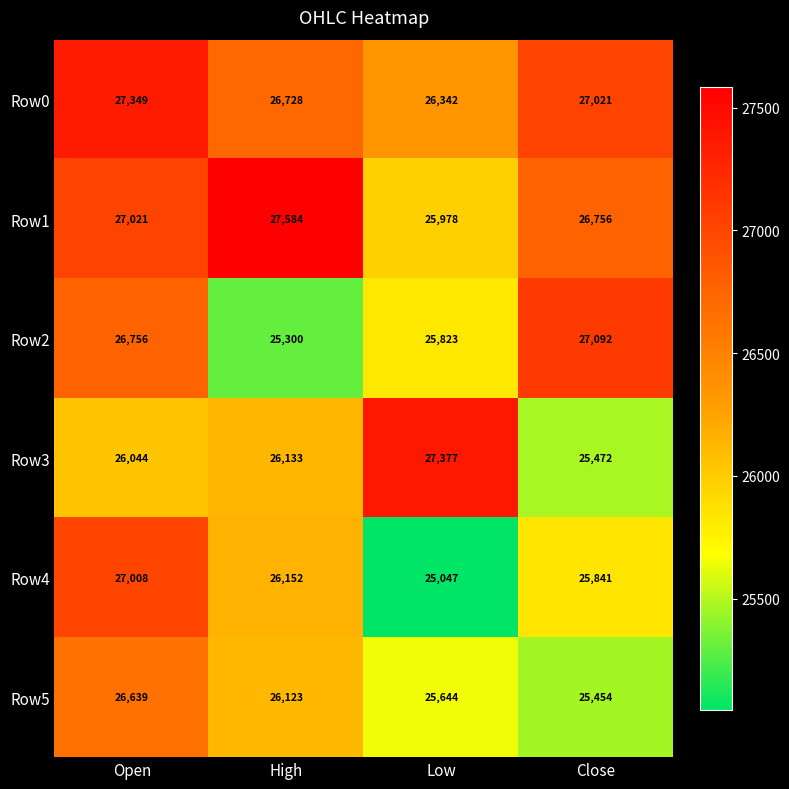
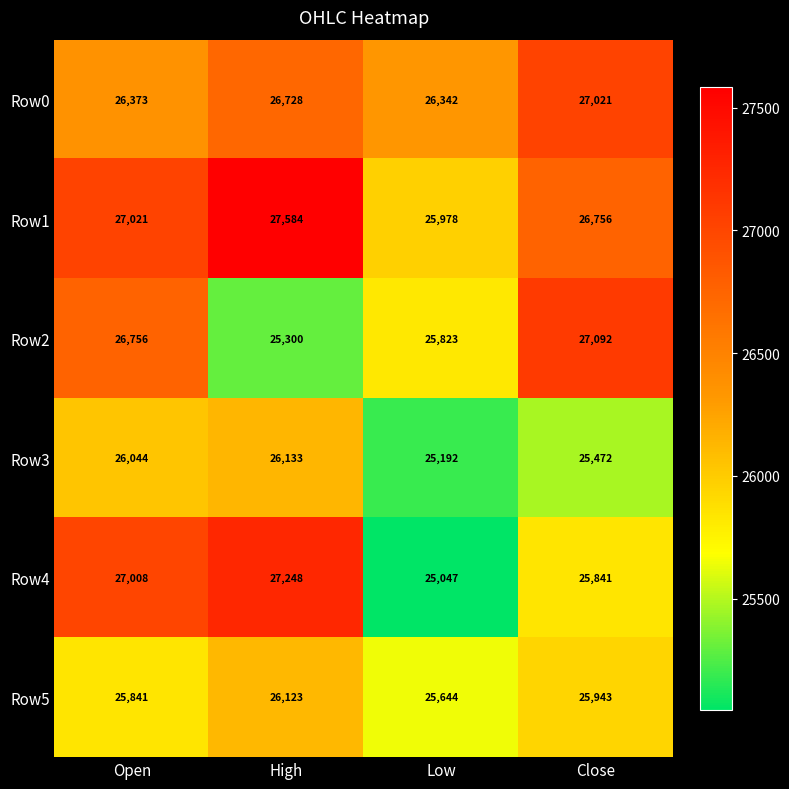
Row0, Open: 27,349 -> 26,373
Row3, Low: 27,377 -> 25,192
Row4, High: 26,152 -> 27,248
Row5, Open: 26,639 -> 25,841
Row5, Close: 25,454 -> 25,943
